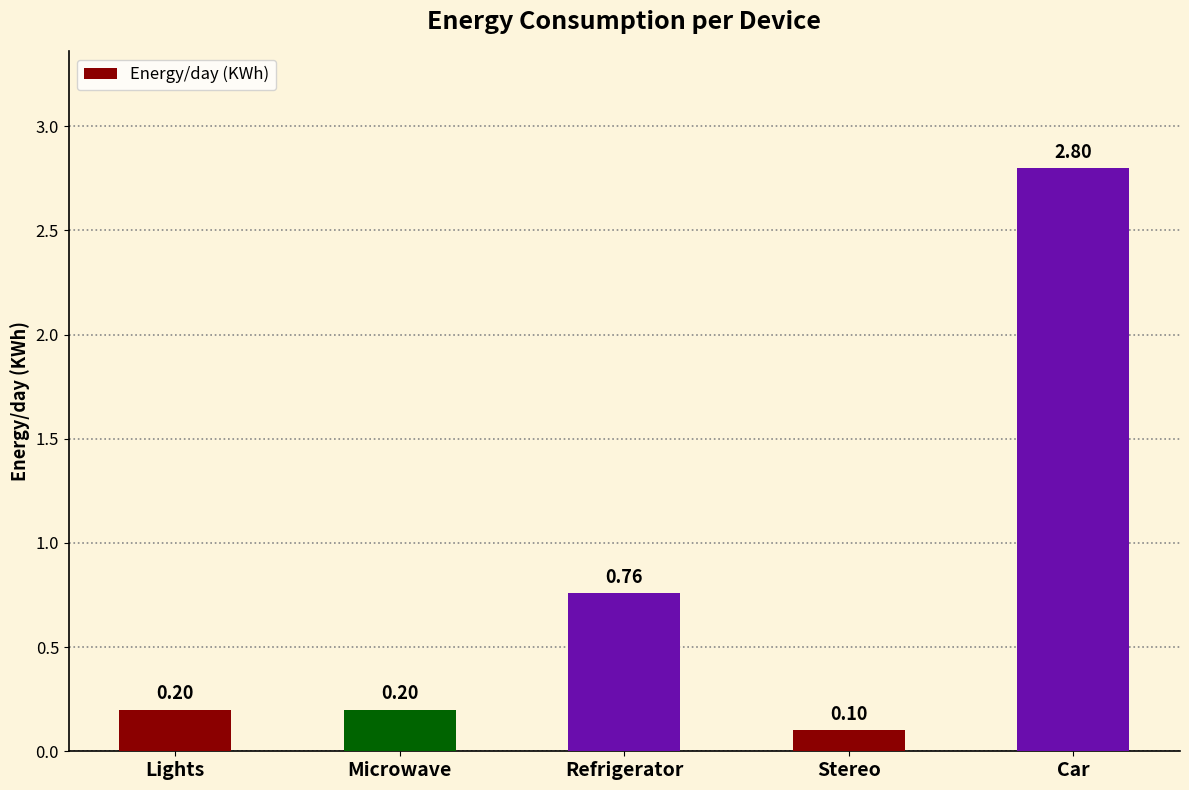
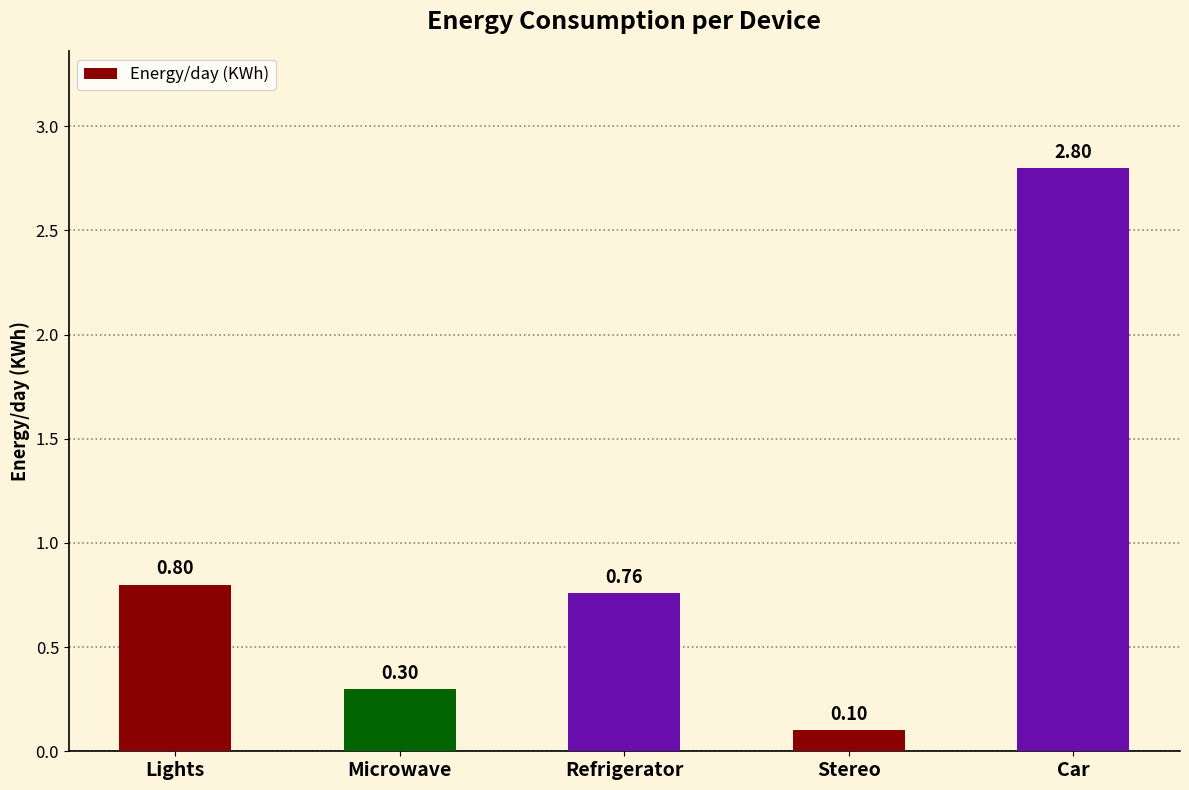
Lights: 0.20 -> 0.80
Microwave: 0.20 -> 0.30
